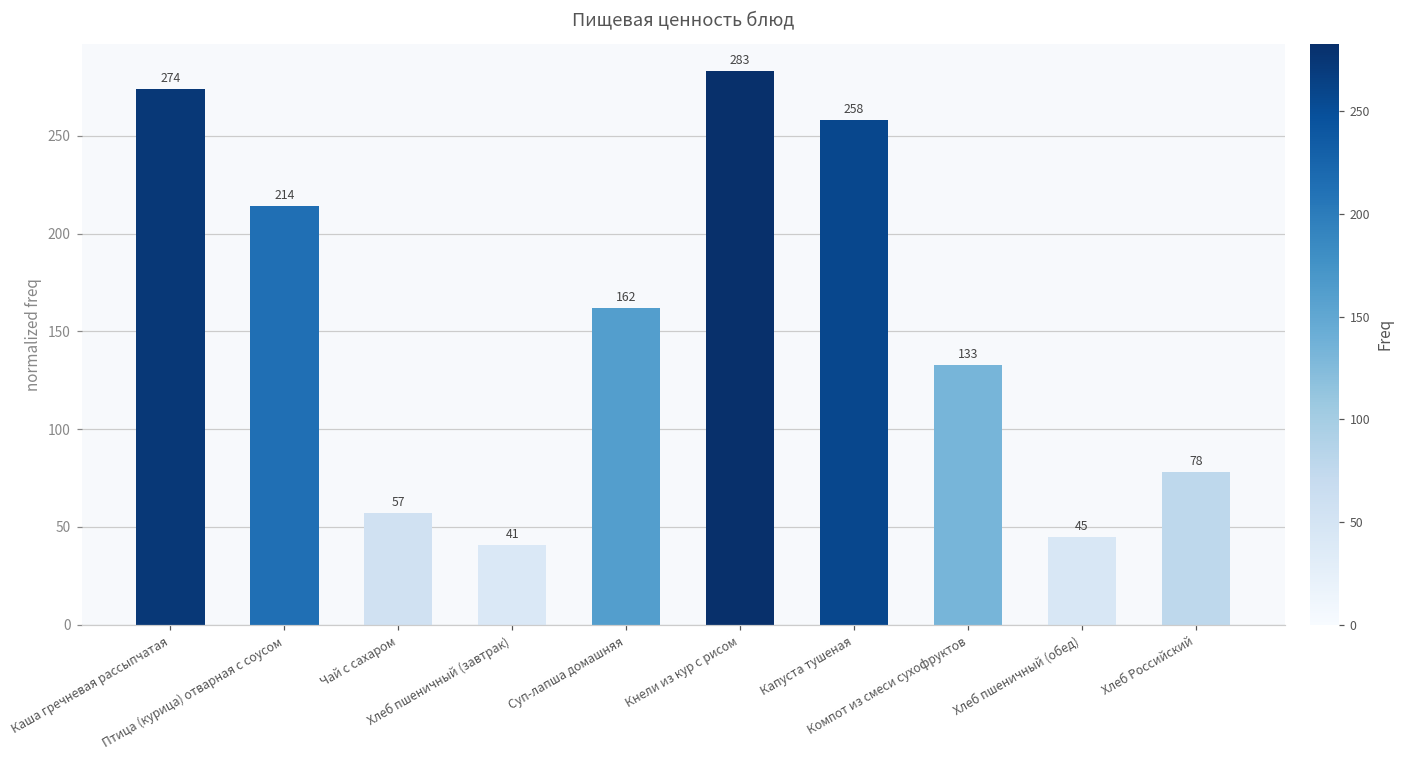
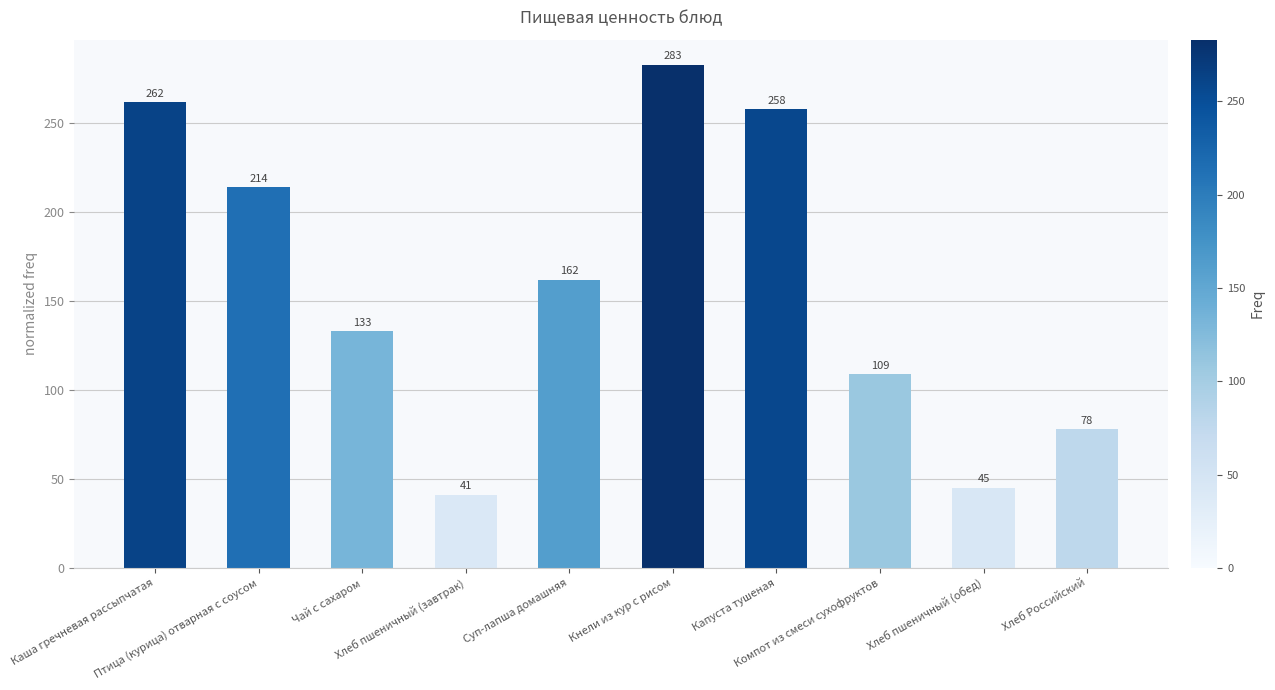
Каша гречневая рассыпчатая: 274 -> 262
Чай с сахаром: 57 -> 133
Компот из смеси сухофруктов: 133 -> 109
